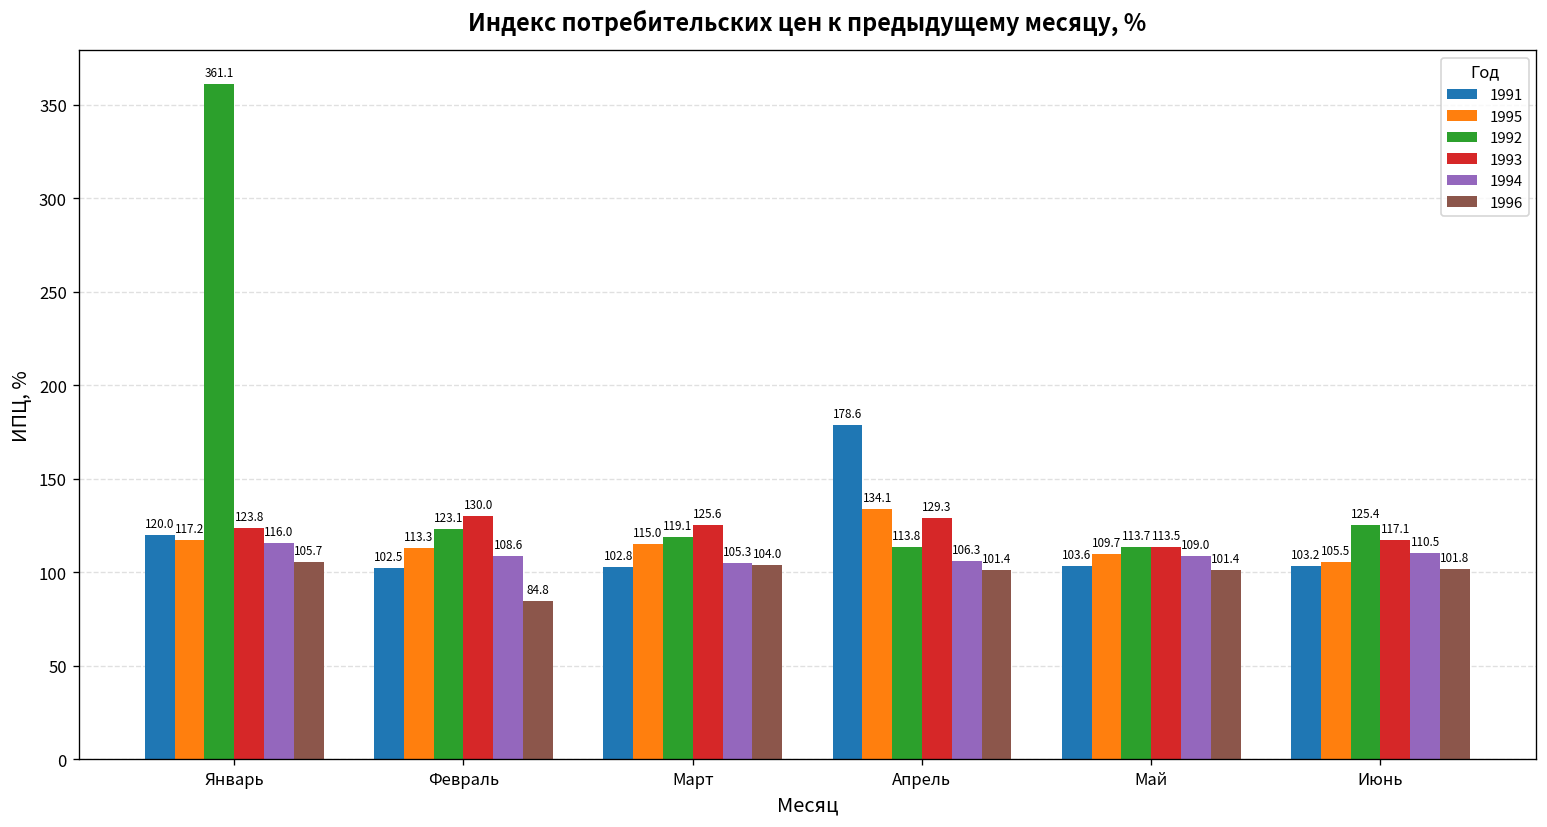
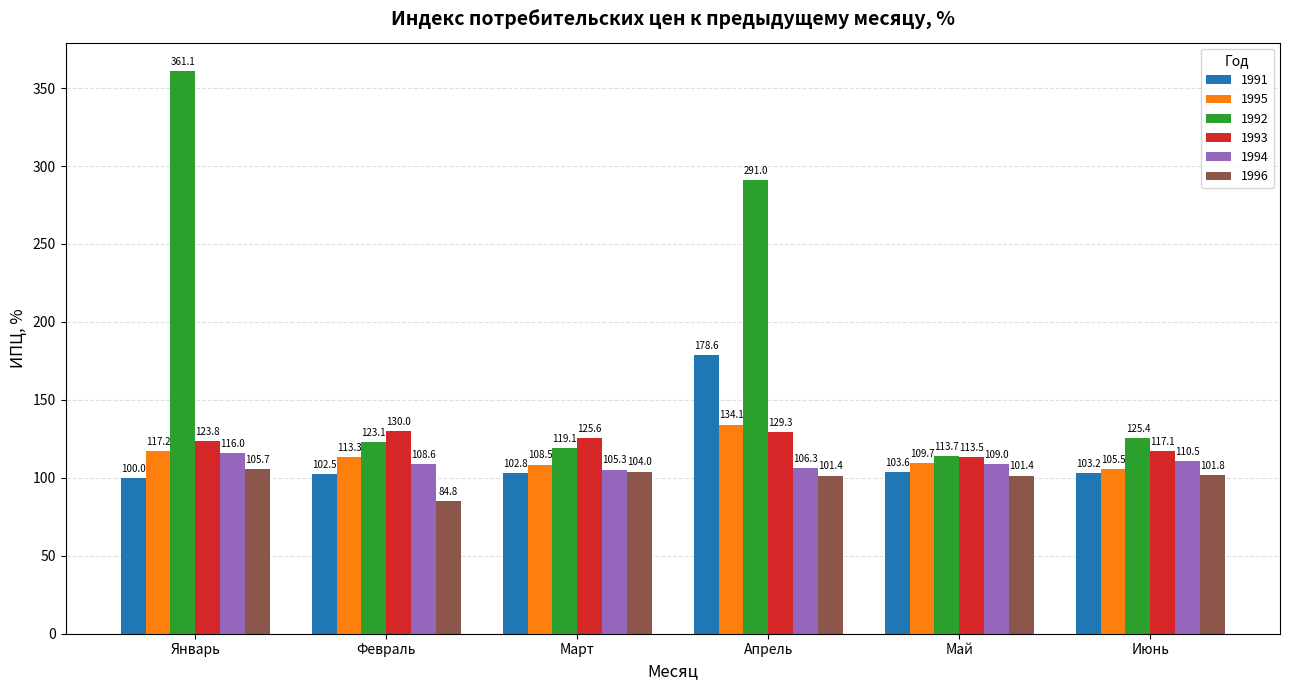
1991, Январь: 120.0 -> 100.0
1995, Март: 115.0 -> 108.5
1992, Апрель: 113.8 -> 291.0
